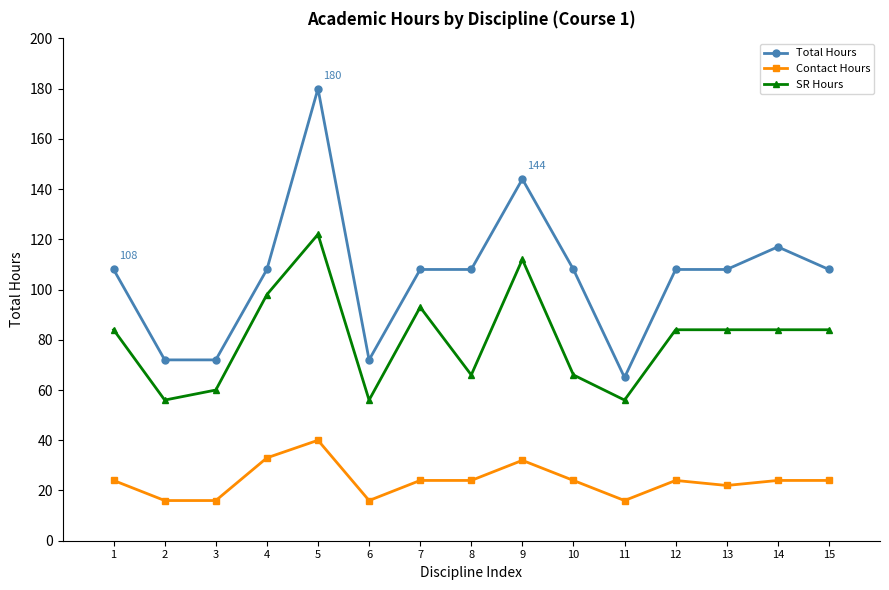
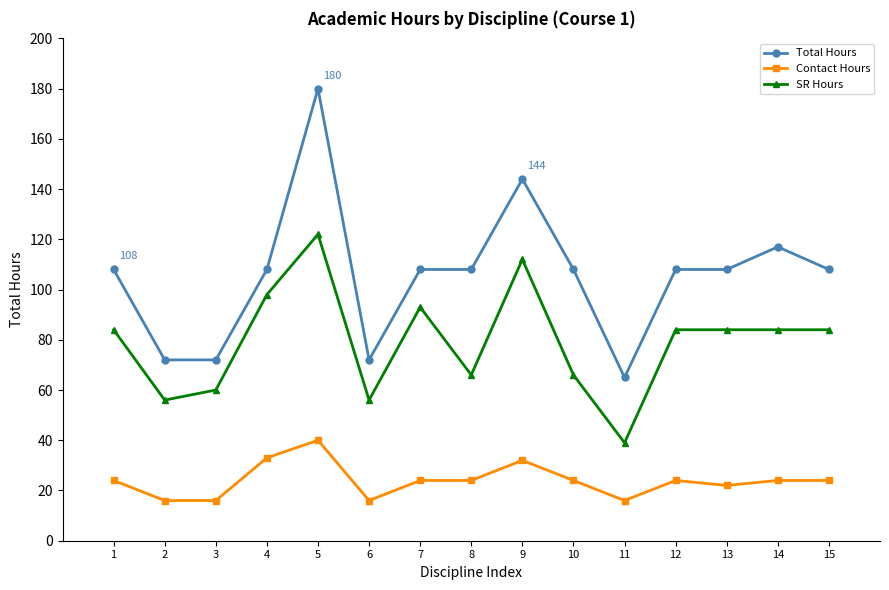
SR Hours, 11: 56 -> 39
